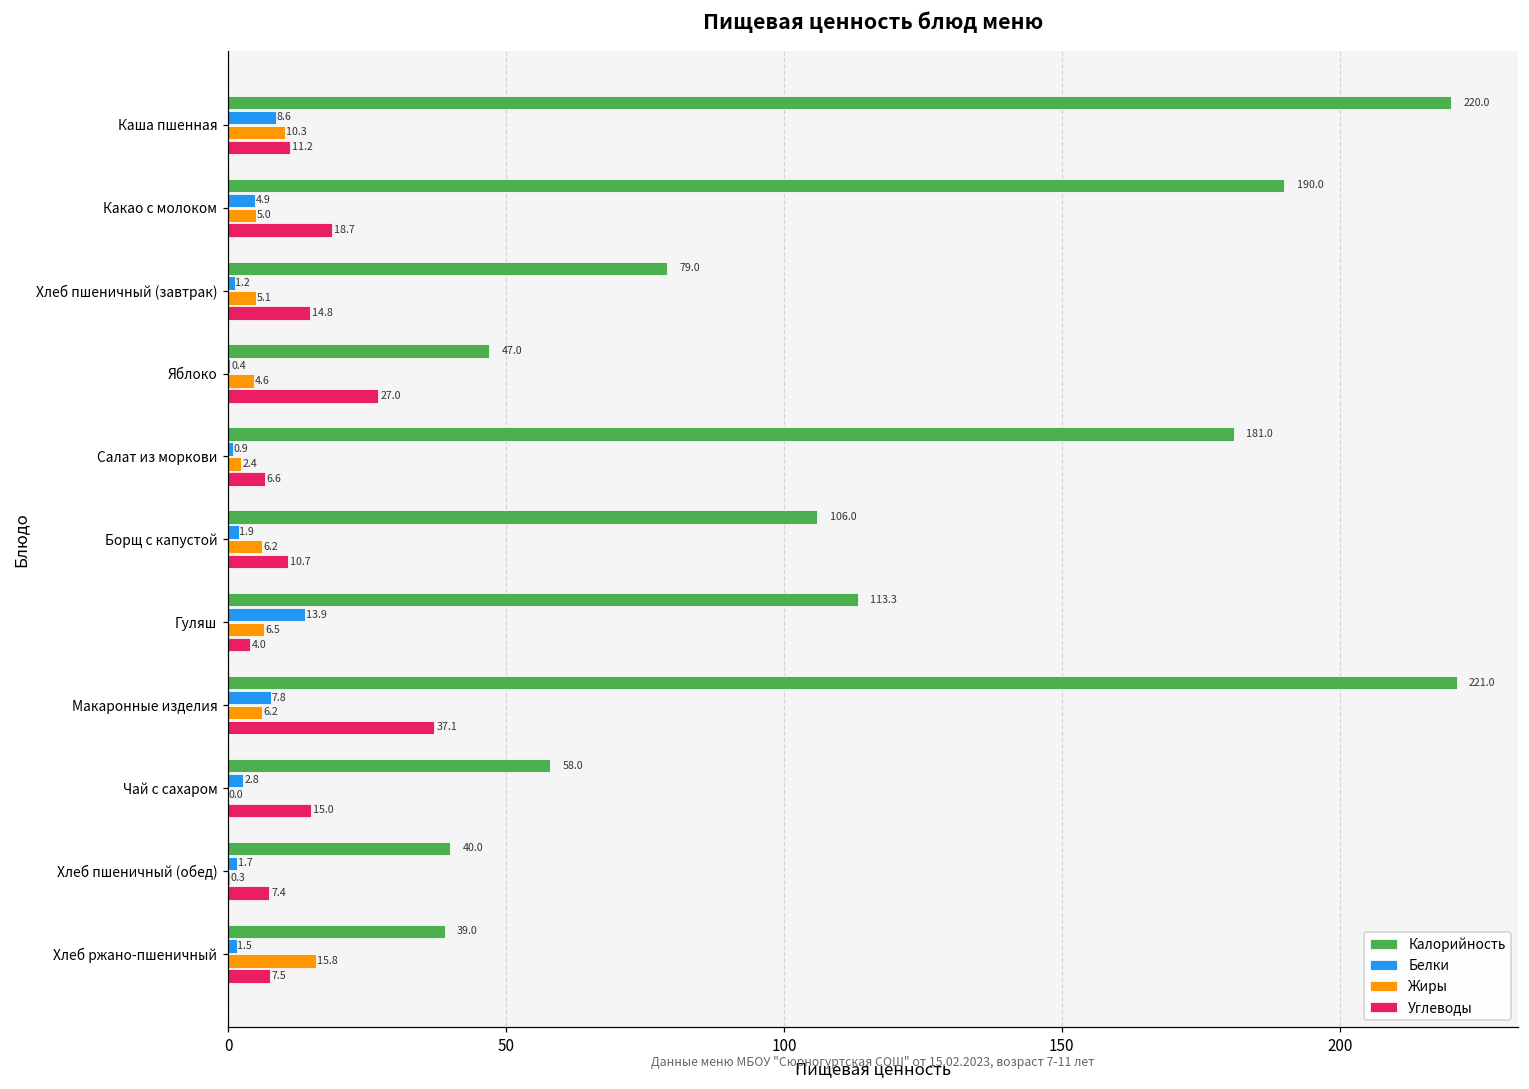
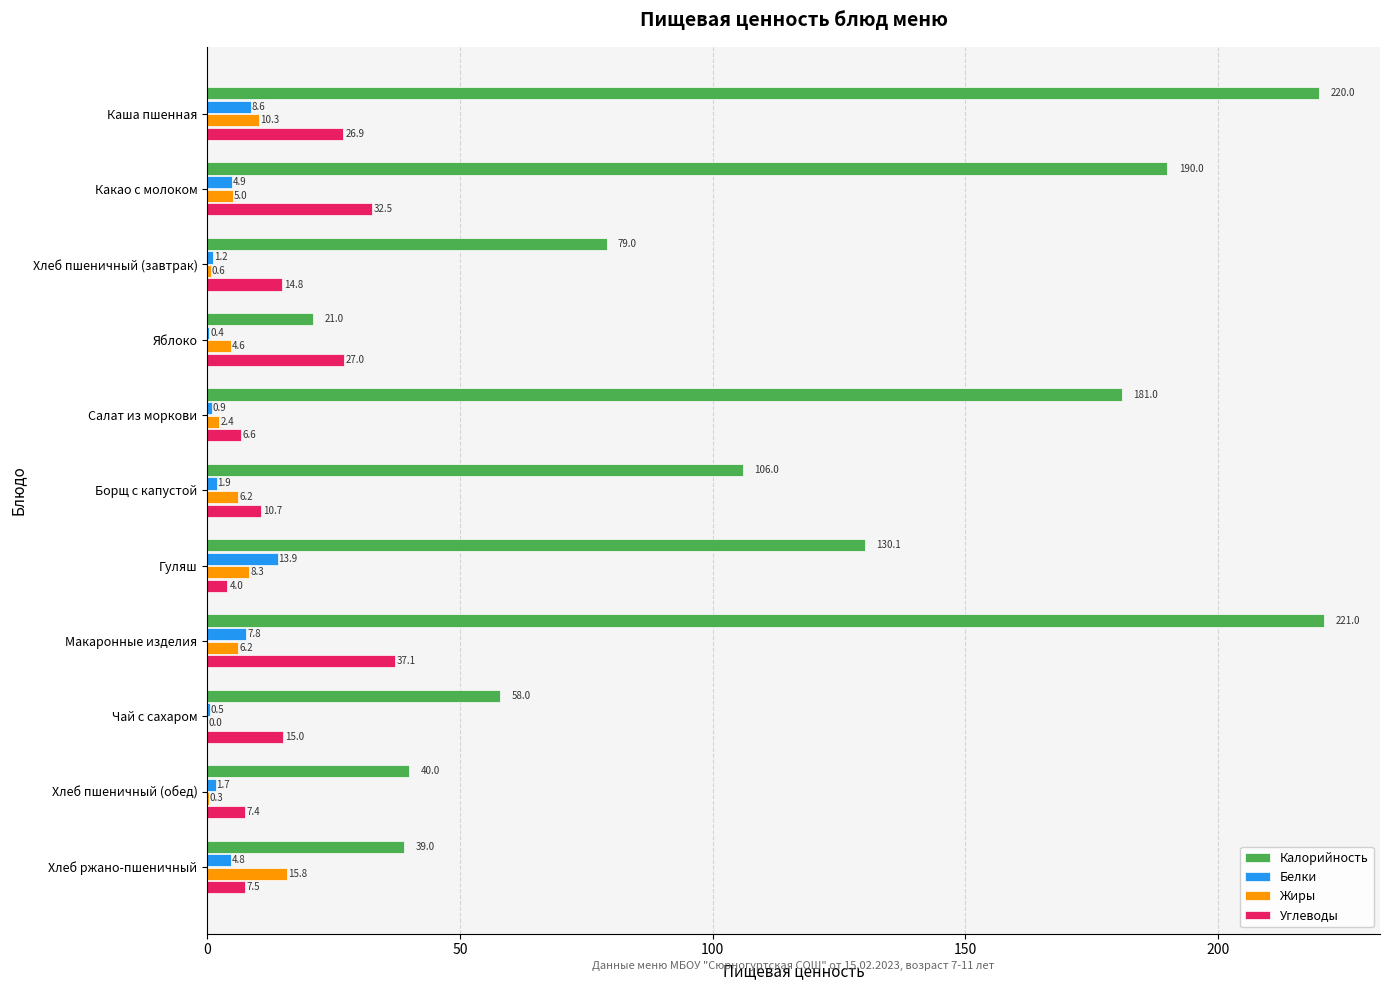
Углеводы, Каша пшенная: 11.2 -> 26.9
Углеводы, Какао с молоком: 18.7 -> 32.5
Жиры, Хлеб пшеничный (завтрак): 5.1 -> 0.6
Калорийность, Яблоко: 47.0 -> 21.0
Калорийность, Гуляш: 113.3 -> 130.1
Жиры, Гуляш: 6.5 -> 8.3
Белки, Чай с сахаром: 2.8 -> 0.5
Белки, Хлеб ржано-пшеничный: 1.5 -> 4.8
